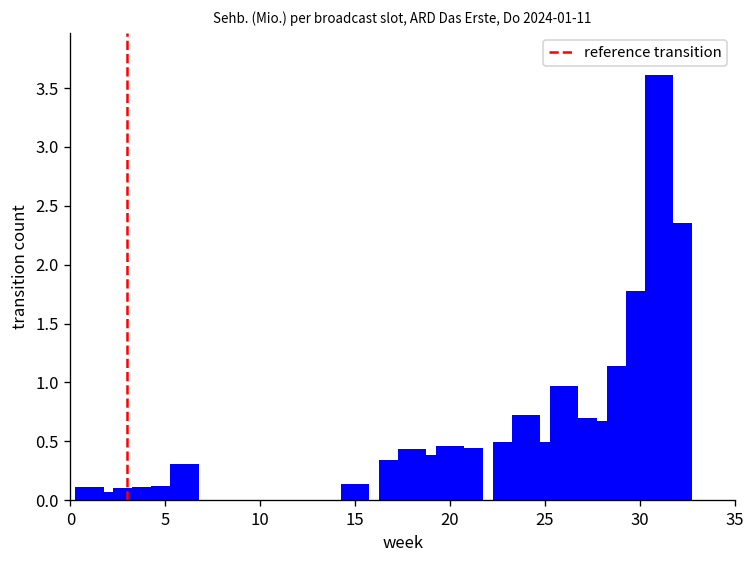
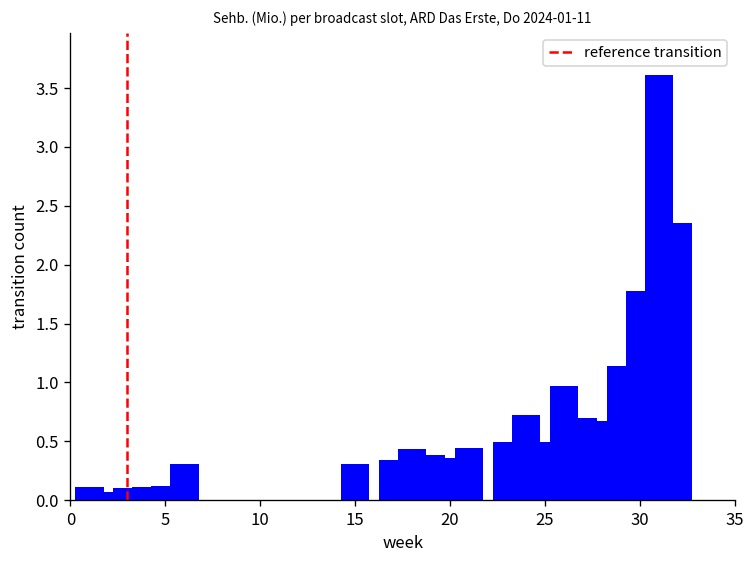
15: 0.1 -> 0.3
20: 0.5 -> 0.4
